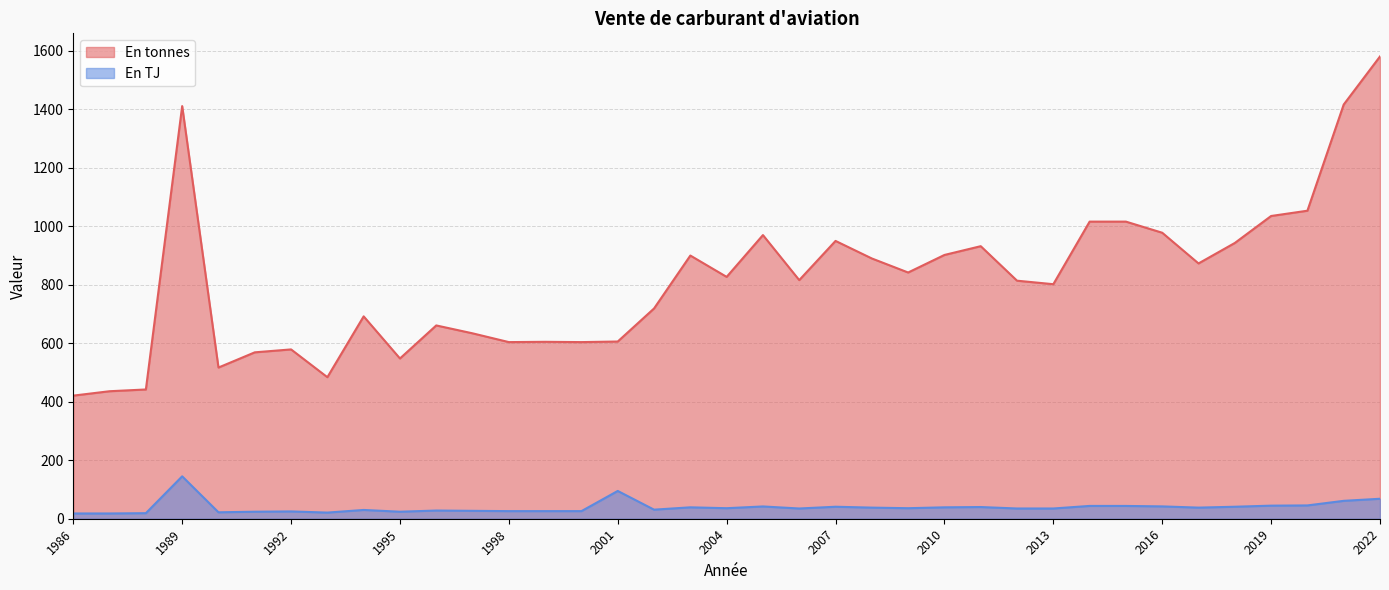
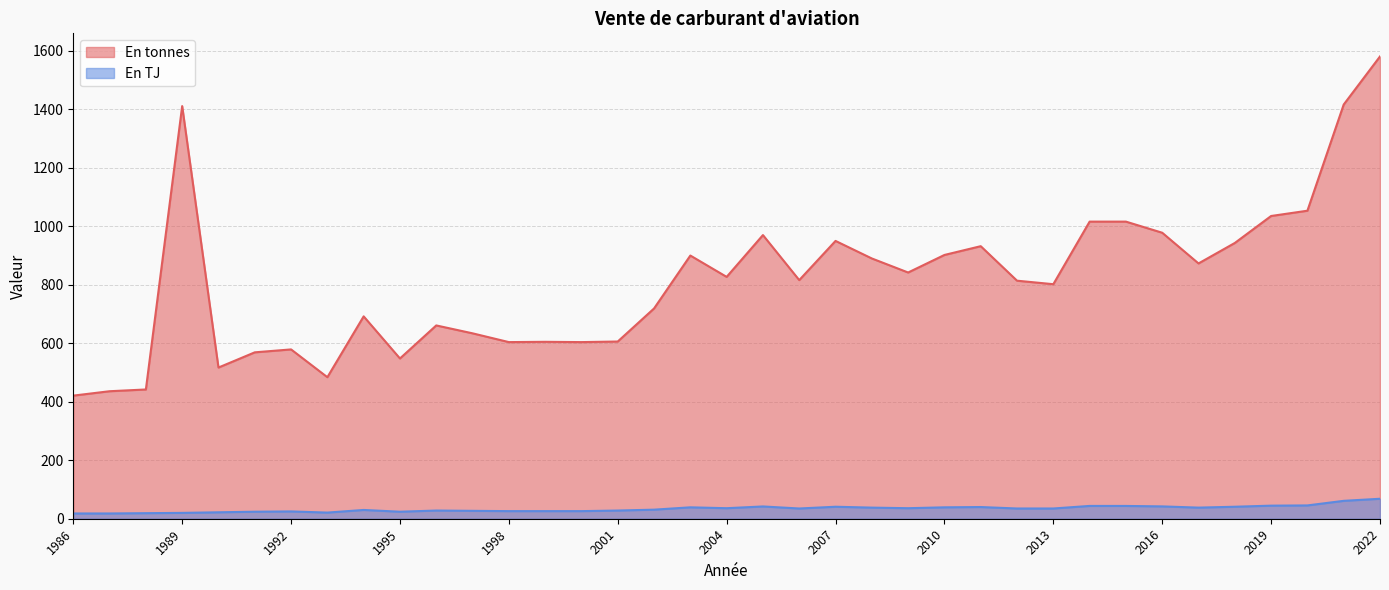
En TJ, 1989: 150 -> 20
En TJ, 2001: 100 -> 30
